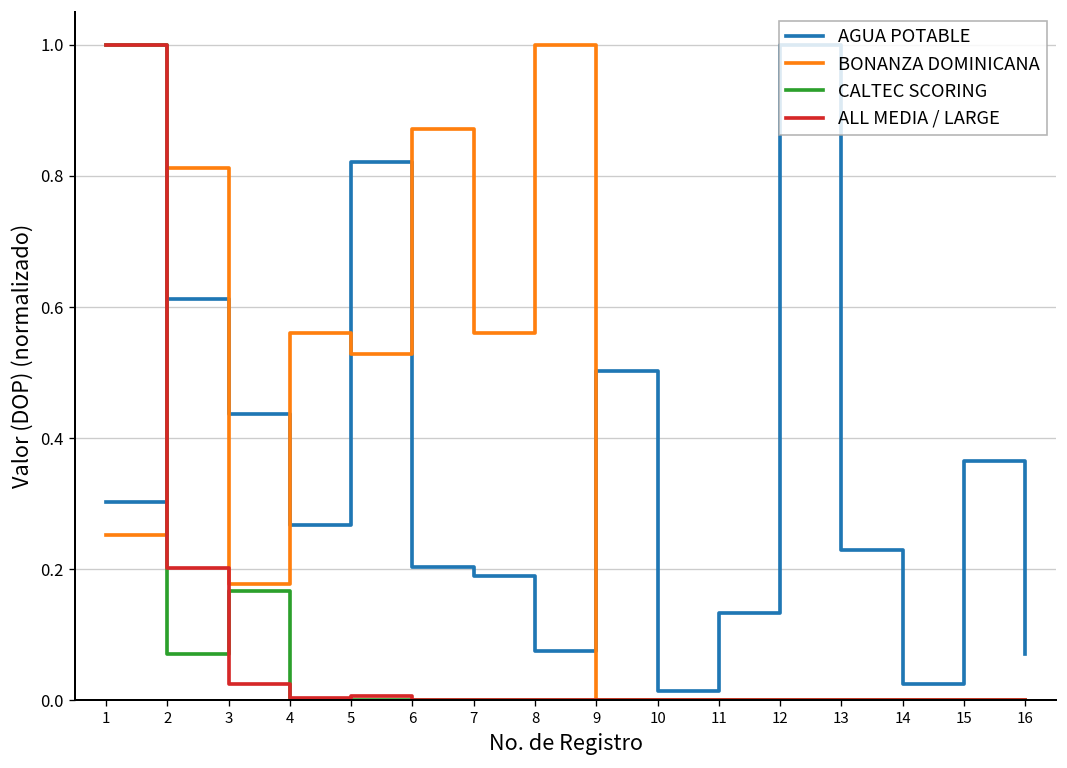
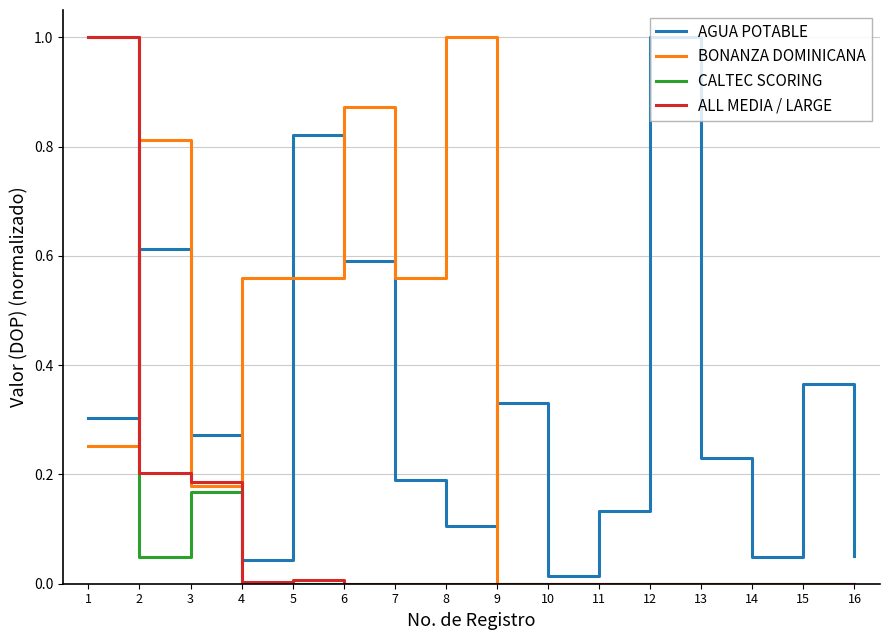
CALTEC SCORING, 2: 0.07 -> 0.05
AGUA POTABLE, 3: 0.44 -> 0.27
ALL MEDIA / LARGE, 3: 0.03 -> 0.19
AGUA POTABLE, 4: 0.27 -> 0.04
BONANZA DOMINICANA, 5: 0.53 -> 0.56
AGUA POTABLE, 6: 0.20 -> 0.59
AGUA POTABLE, 8: 0.08 -> 0.11
AGUA POTABLE, 9: 0.50 -> 0.33
AGUA POTABLE, 14: 0.02 -> 0.05
AGUA POTABLE, 16: 0.07 -> 0.05
